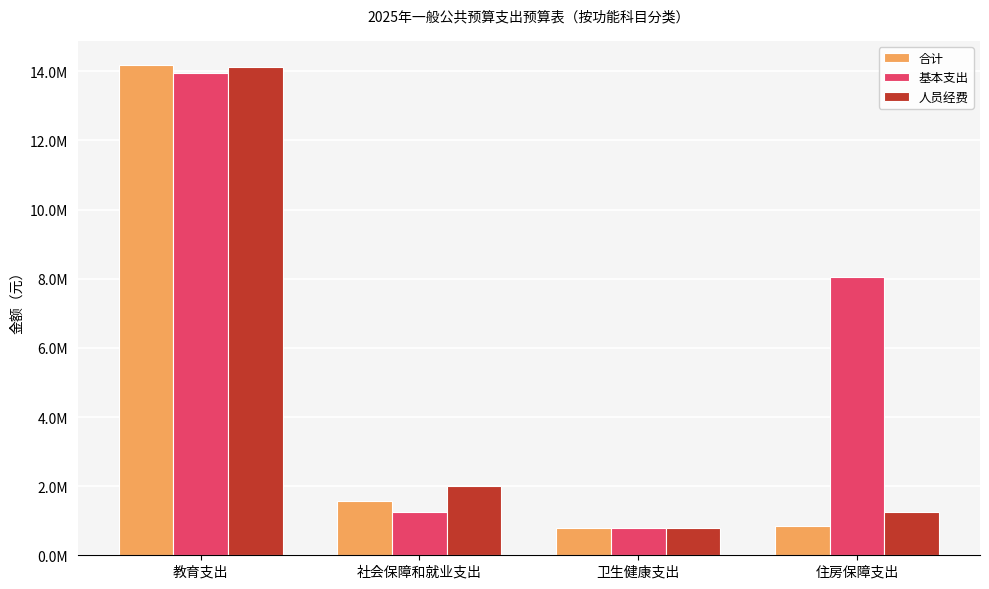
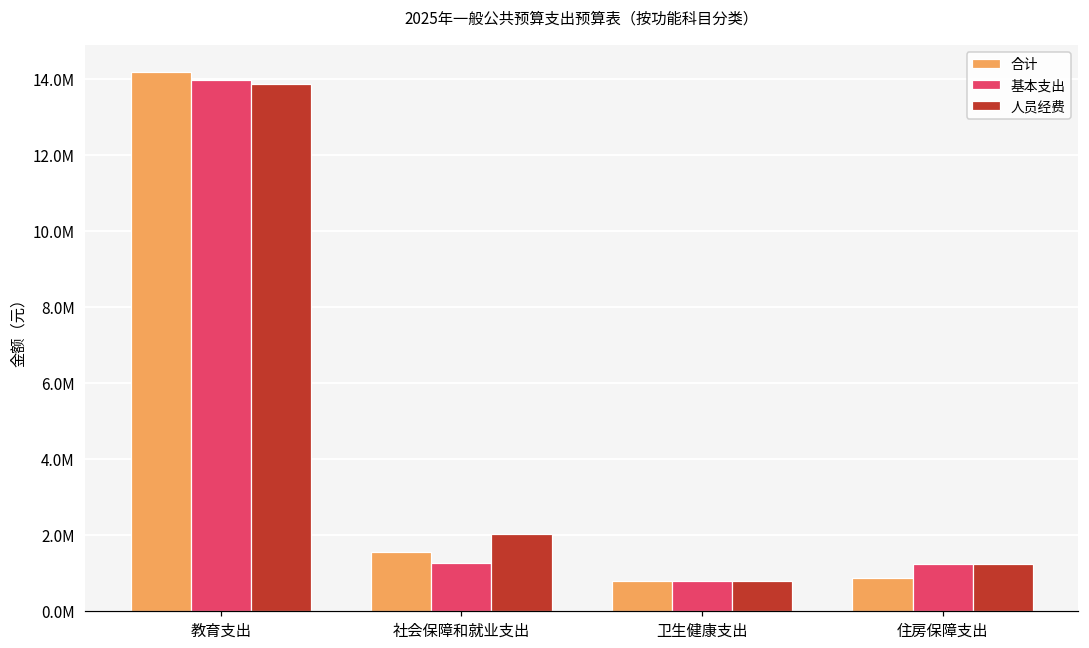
人员经费, 教育支出: 14100000 -> 13900000
基本支出, 住房保障支出: 8000000 -> 1200000
